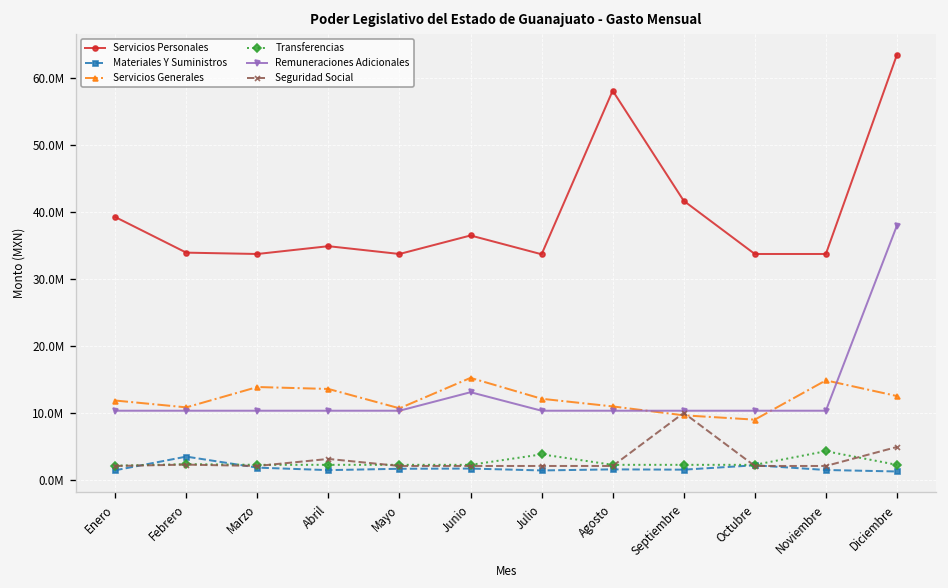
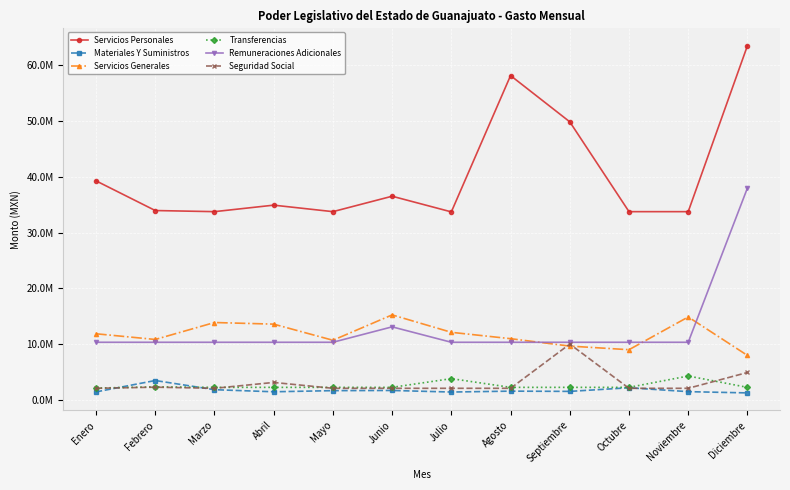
Servicios Personales, Septiembre: 42000000 -> 50000000
Servicios Generales, Diciembre: 13000000 -> 8000000
